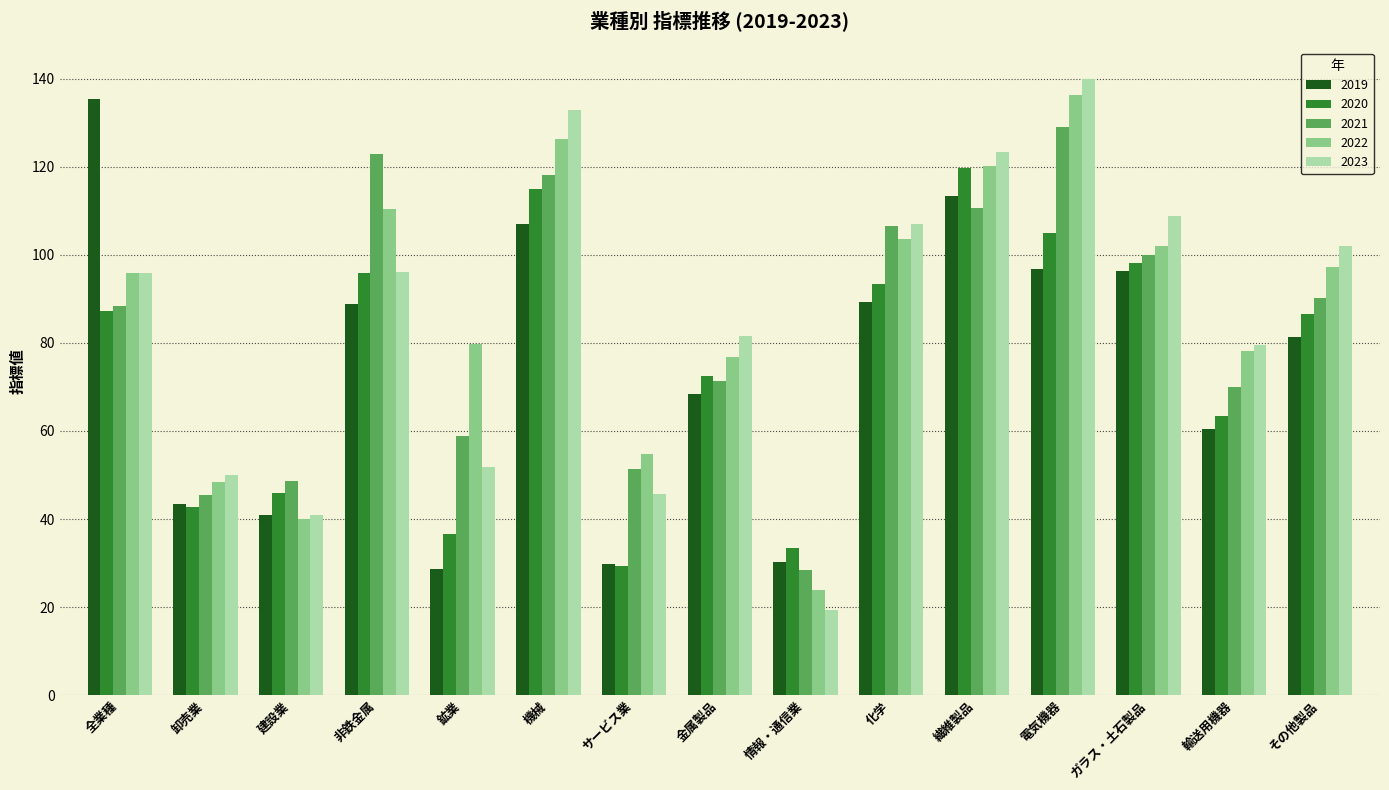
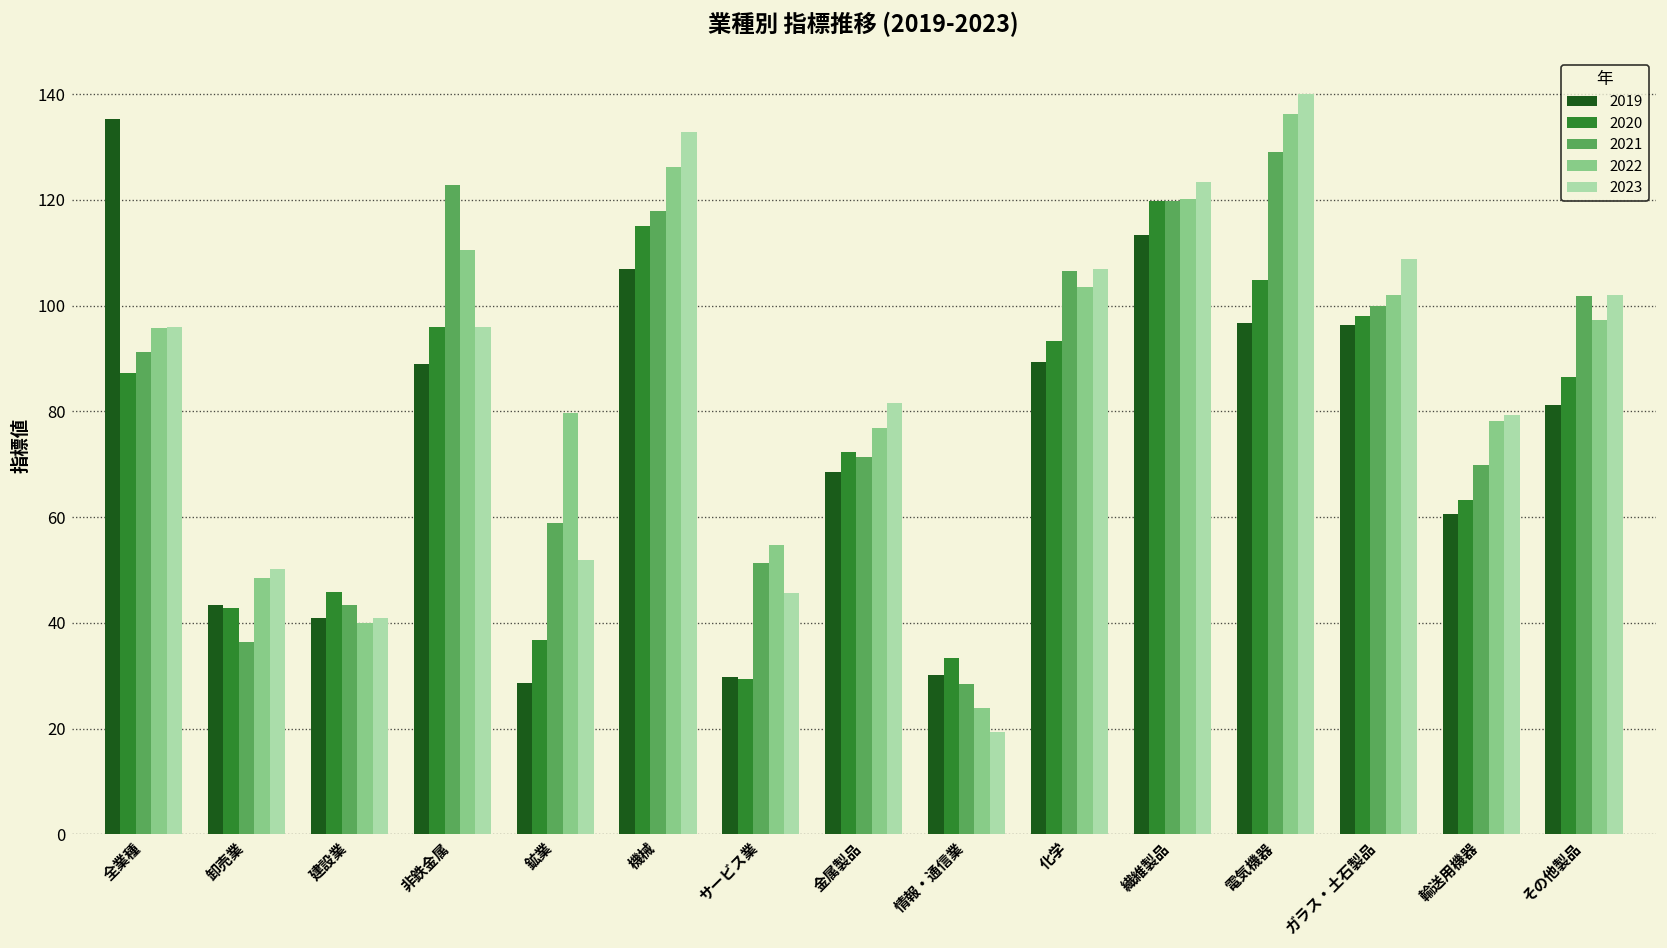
2021, 全業種: 88 -> 91
2021, 卸売業: 45 -> 36
2021, 建設業: 49 -> 43
2021, 繊維製品: 111 -> 120
2021, その他製品: 90 -> 102
